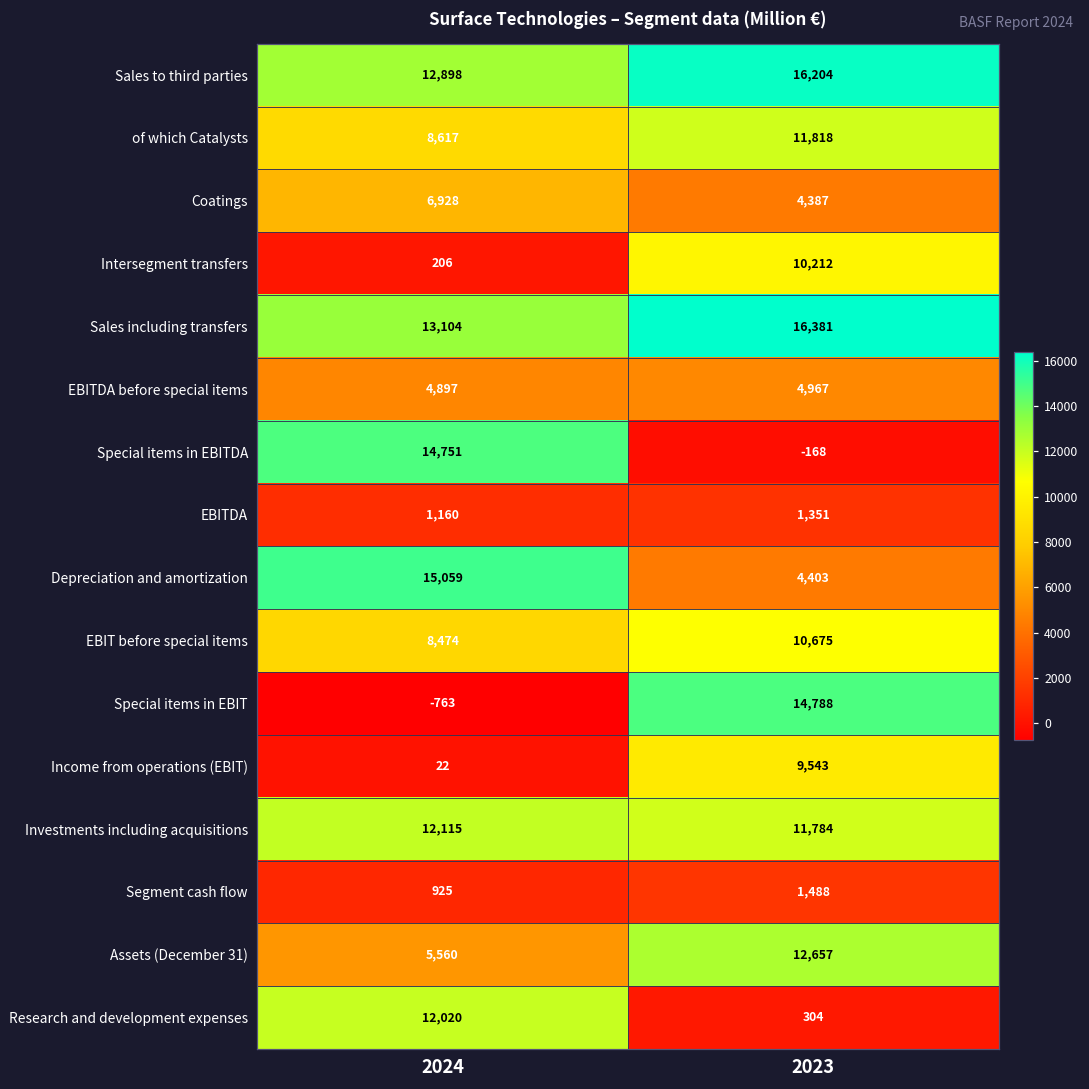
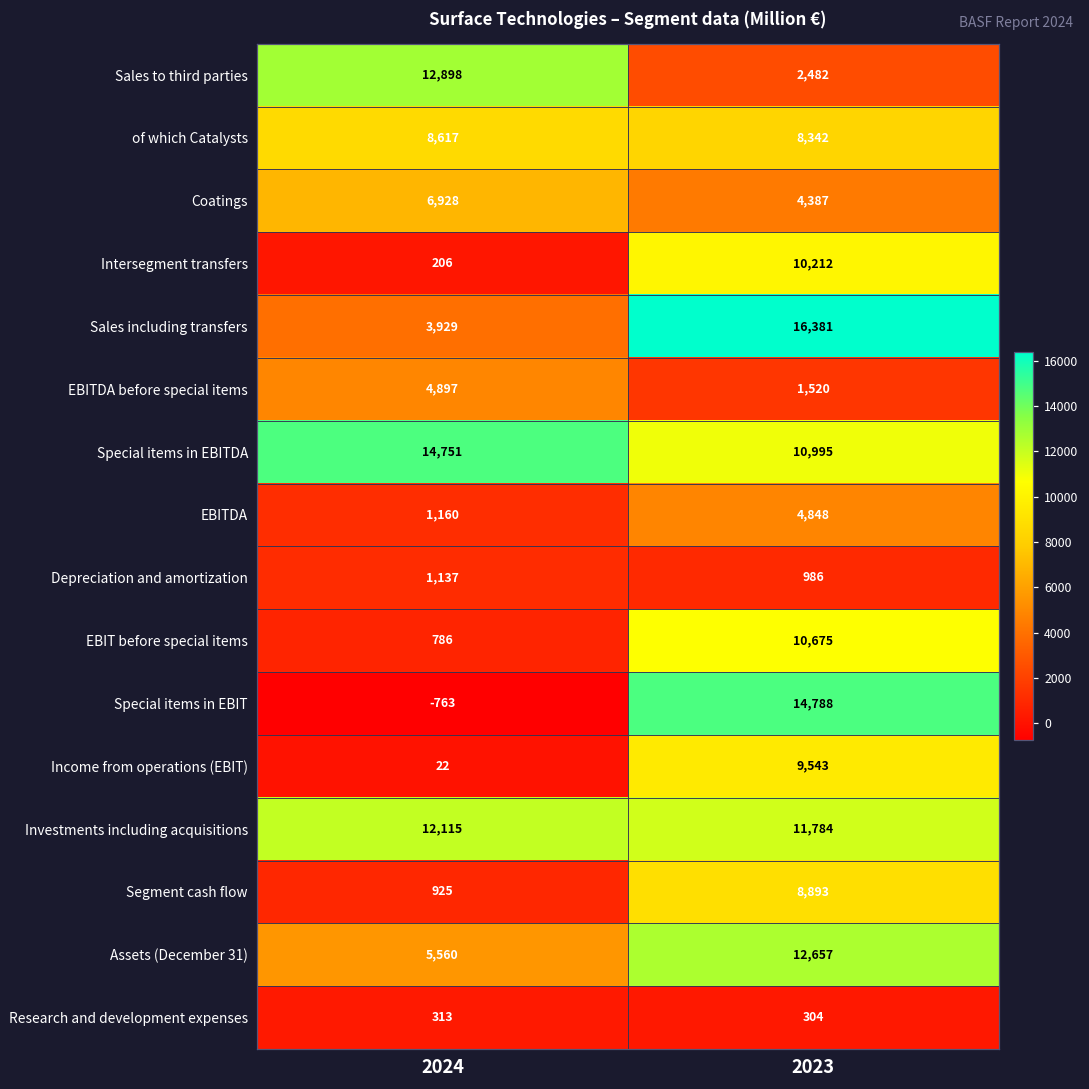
Sales to third parties, 2023: 16,204 -> 2,482
of which Catalysts, 2023: 11,818 -> 8,342
Sales including transfers, 2024: 13,104 -> 3,929
EBITDA before special items, 2023: 4,967 -> 1,520
Special items in EBITDA, 2023: -168 -> 10,995
EBITDA, 2023: 1,351 -> 4,848
Depreciation and amortization, 2024: 15,059 -> 1,137
Depreciation and amortization, 2023: 4,403 -> 986
EBIT before special items, 2024: 8,474 -> 786
Segment cash flow, 2023: 1,488 -> 8,893
Research and development expenses, 2024: 12,020 -> 313
